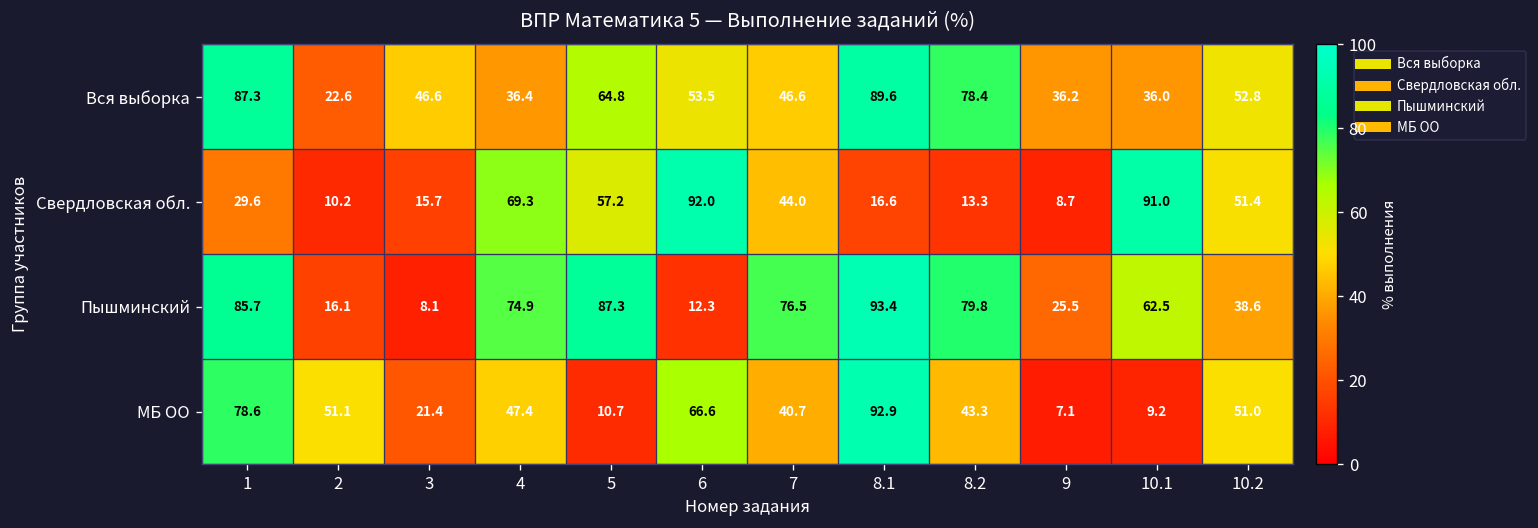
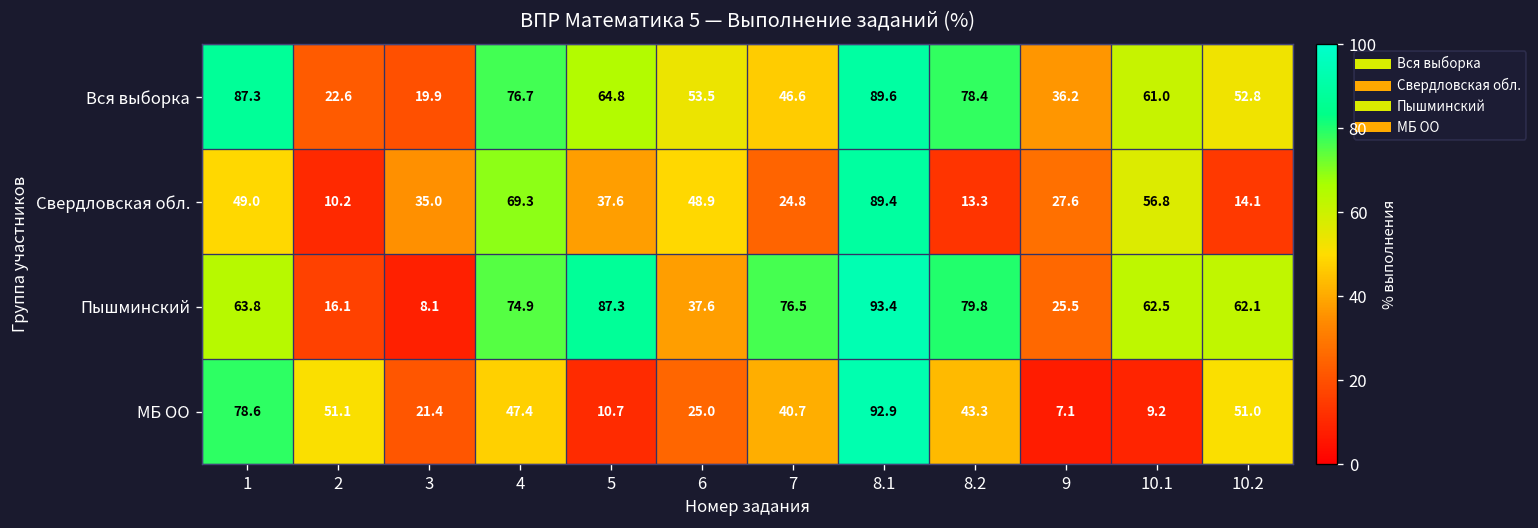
Вся выборка, 3: 46.6 -> 19.9
Вся выборка, 4: 36.4 -> 76.7
Вся выборка, 10.1: 36.0 -> 61.0
Свердловская обл., 1: 29.6 -> 49.0
Свердловская обл., 3: 15.7 -> 35.0
Свердловская обл., 5: 57.2 -> 37.6
Свердловская обл., 6: 92.0 -> 48.9
Свердловская обл., 7: 44.0 -> 24.8
Свердловская обл., 8.1: 16.6 -> 89.4
Свердловская обл., 9: 8.7 -> 27.6
Свердловская обл., 10.1: 91.0 -> 56.8
Свердловская обл., 10.2: 51.4 -> 14.1
Пышминский, 1: 85.7 -> 63.8
Пышминский, 6: 12.3 -> 37.6
Пышминский, 10.2: 38.6 -> 62.1
МБ ОО, 6: 66.6 -> 25.0
